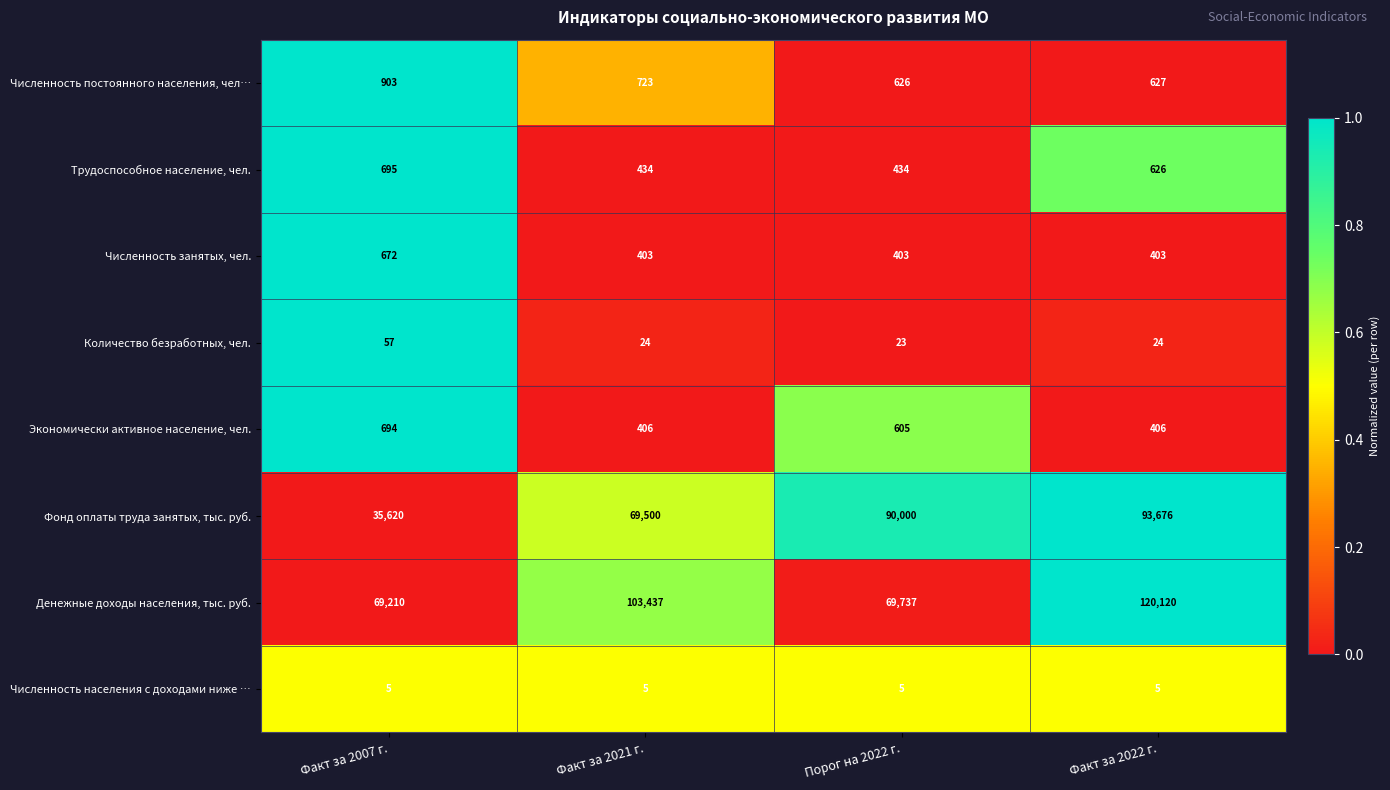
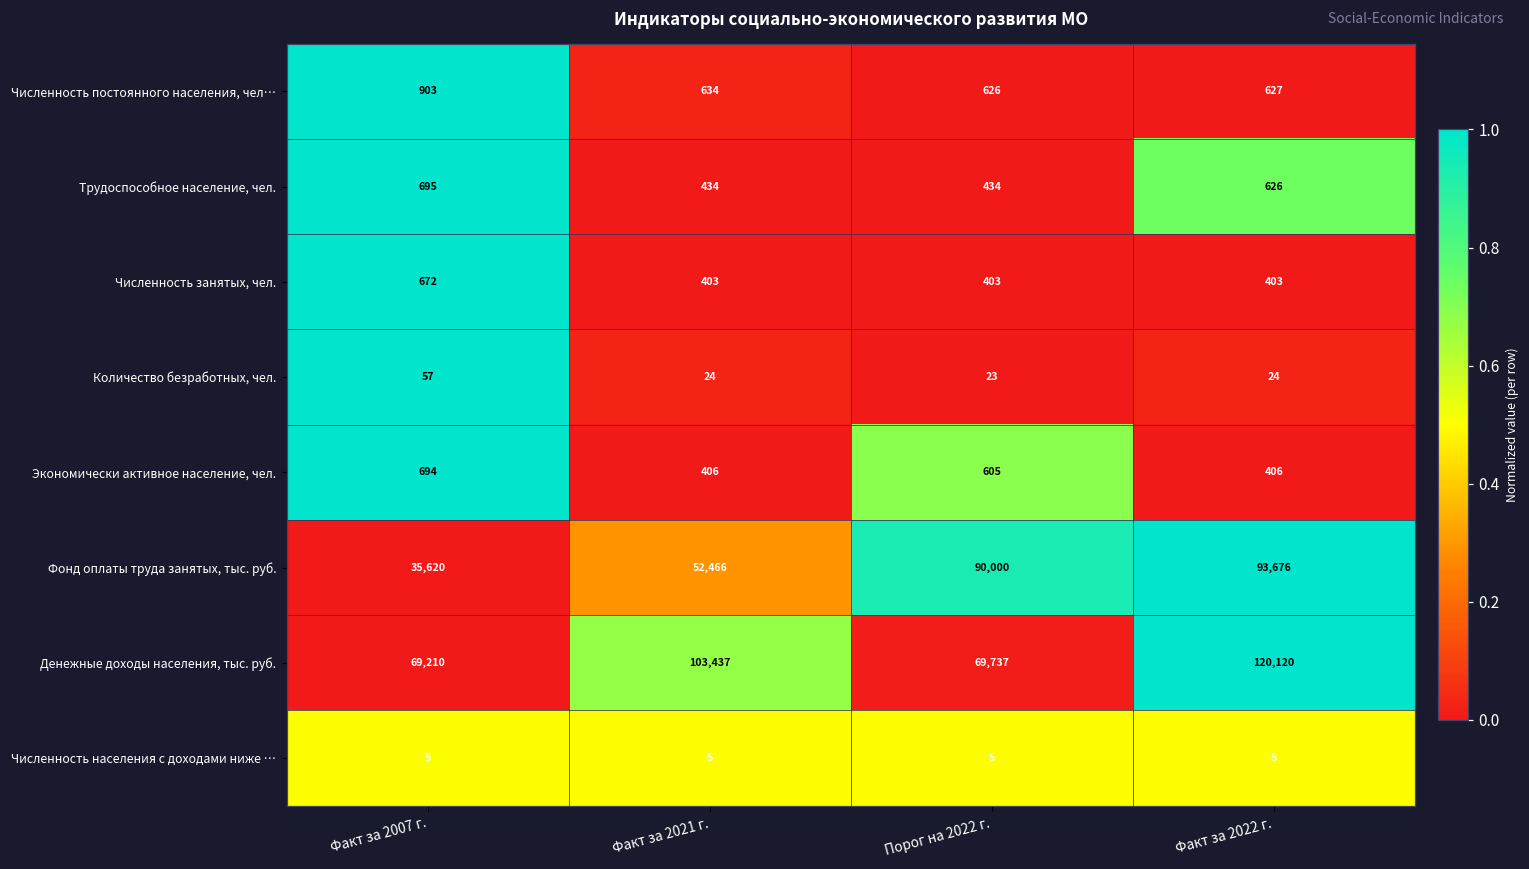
Численность постоянного населения, чел…, Факт за 2021 г.: 723 -> 634
Фонд оплаты труда занятых, тыс. руб., Факт за 2021 г.: 69,500 -> 52,466
